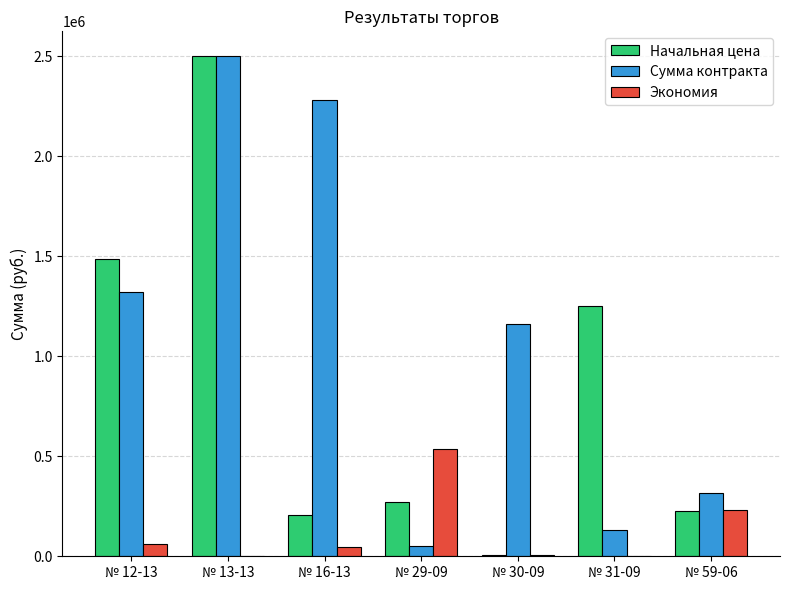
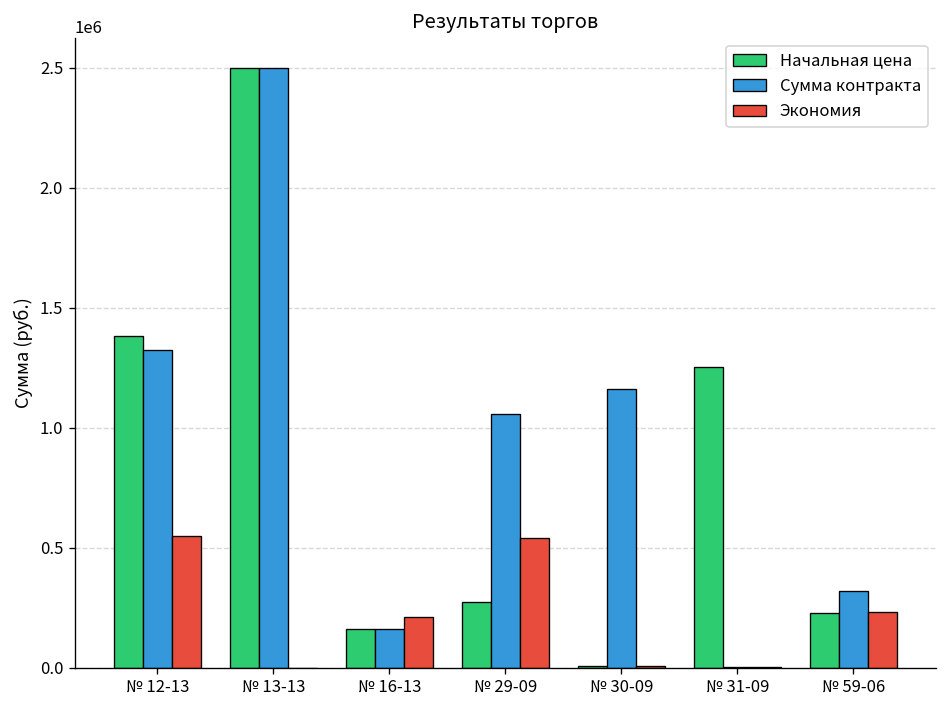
Начальная цена, № 12-13: 1490000 -> 1380000
Экономия, № 12-13: 60000 -> 550000
Начальная цена, № 16-13: 210000 -> 160000
Сумма контракта, № 16-13: 2280000 -> 160000
Экономия, № 16-13: 40000 -> 210000
Сумма контракта, № 29-09: 50000 -> 1060000
Сумма контракта, № 31-09: 130000 -> 0
